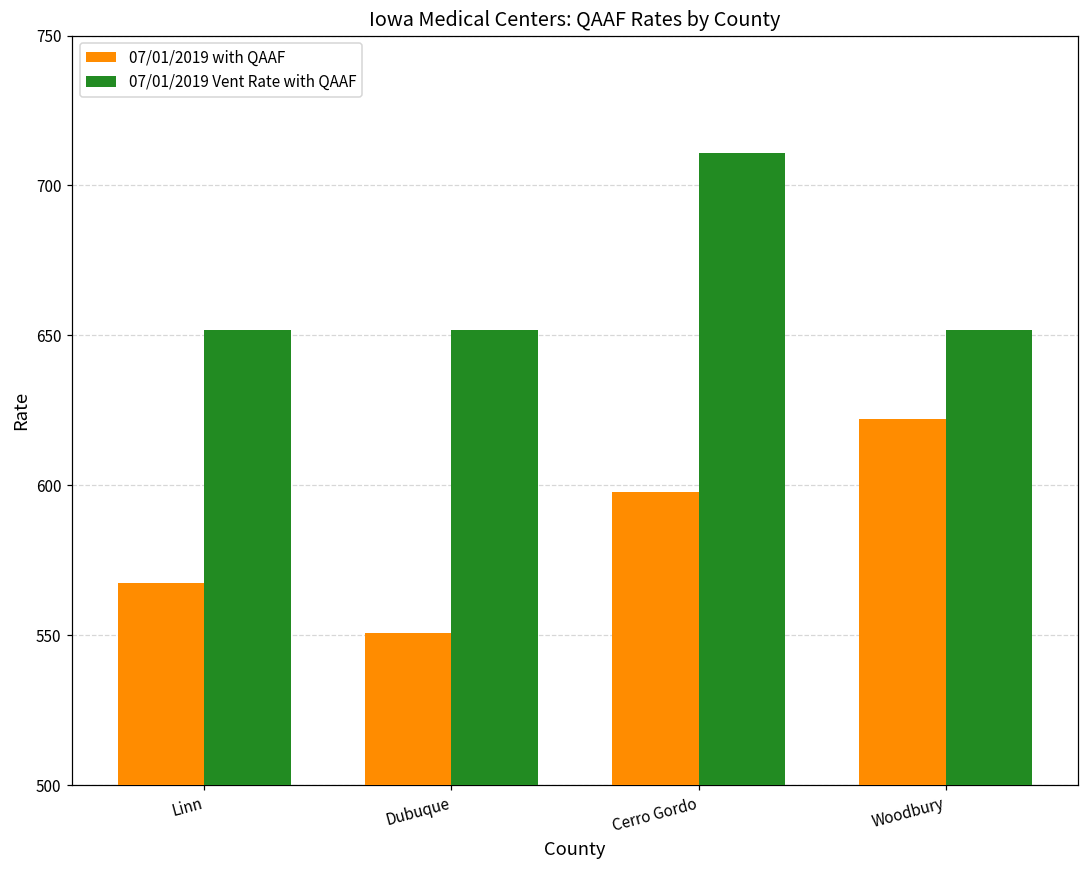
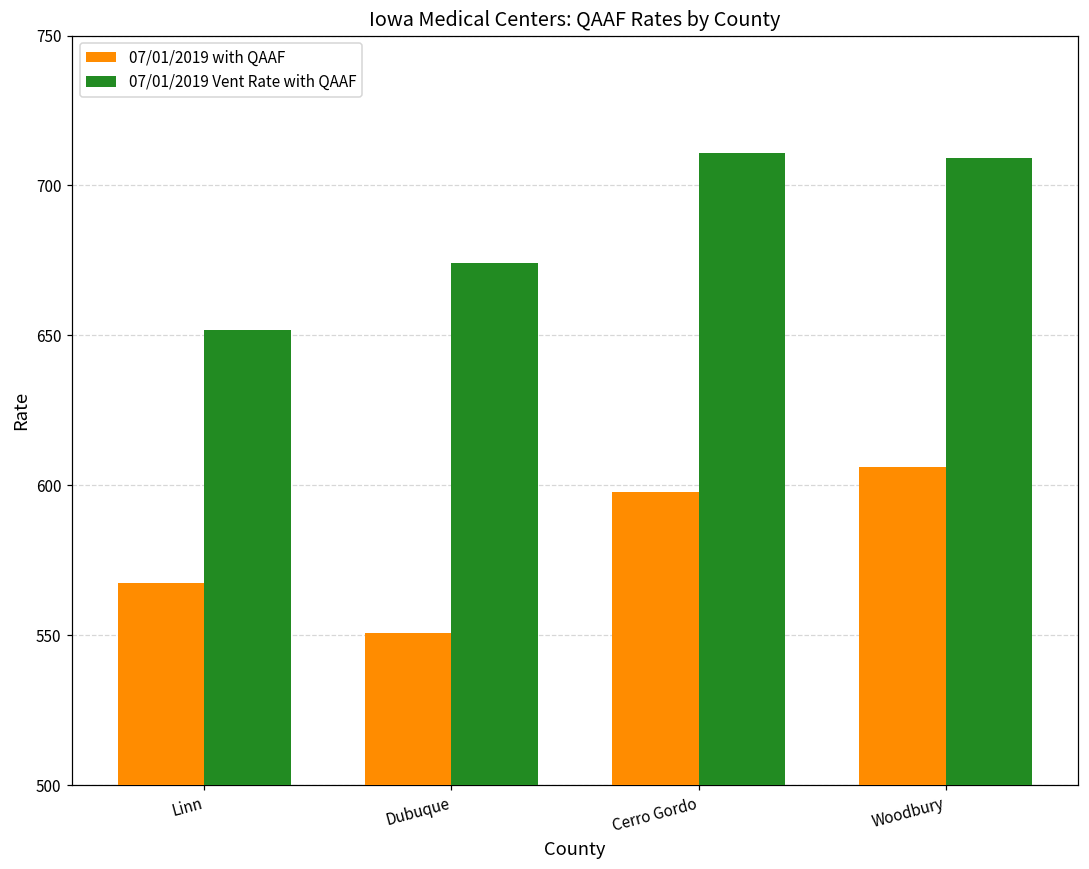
07/01/2019 Vent Rate with QAAF, Dubuque: 652 -> 674
07/01/2019 with QAAF, Woodbury: 622 -> 606
07/01/2019 Vent Rate with QAAF, Woodbury: 652 -> 709
